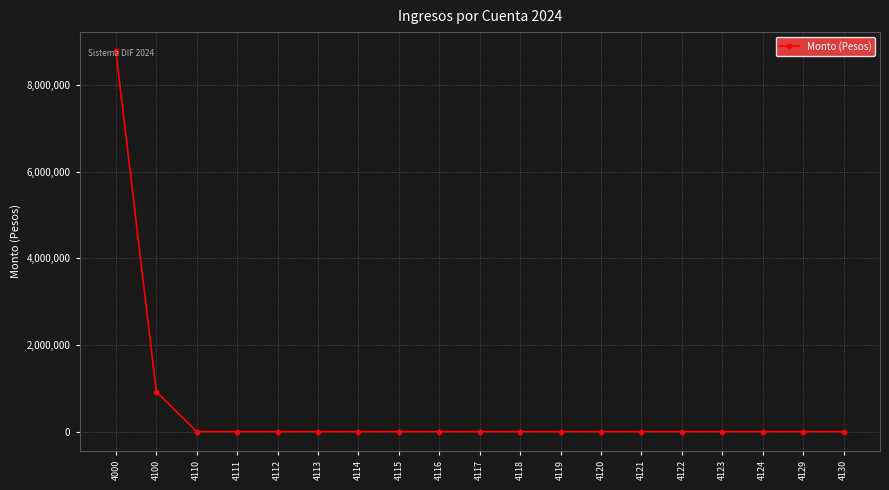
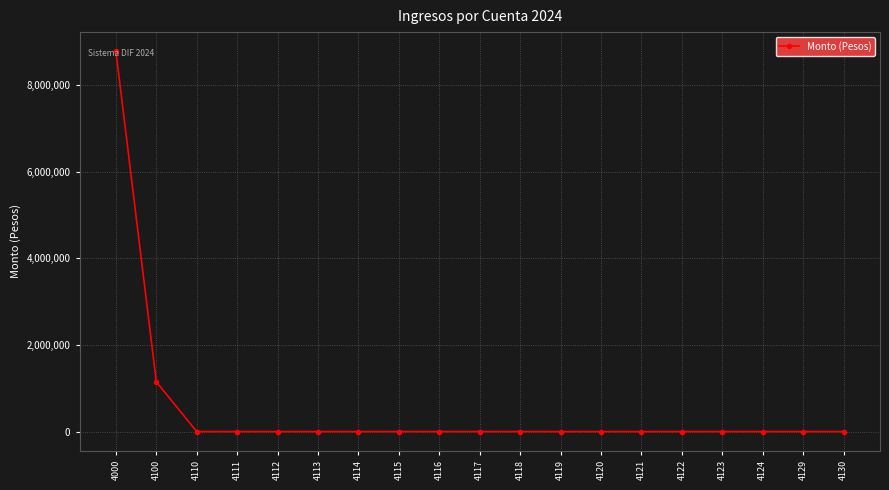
4100: 900,000 -> 1,100,000
